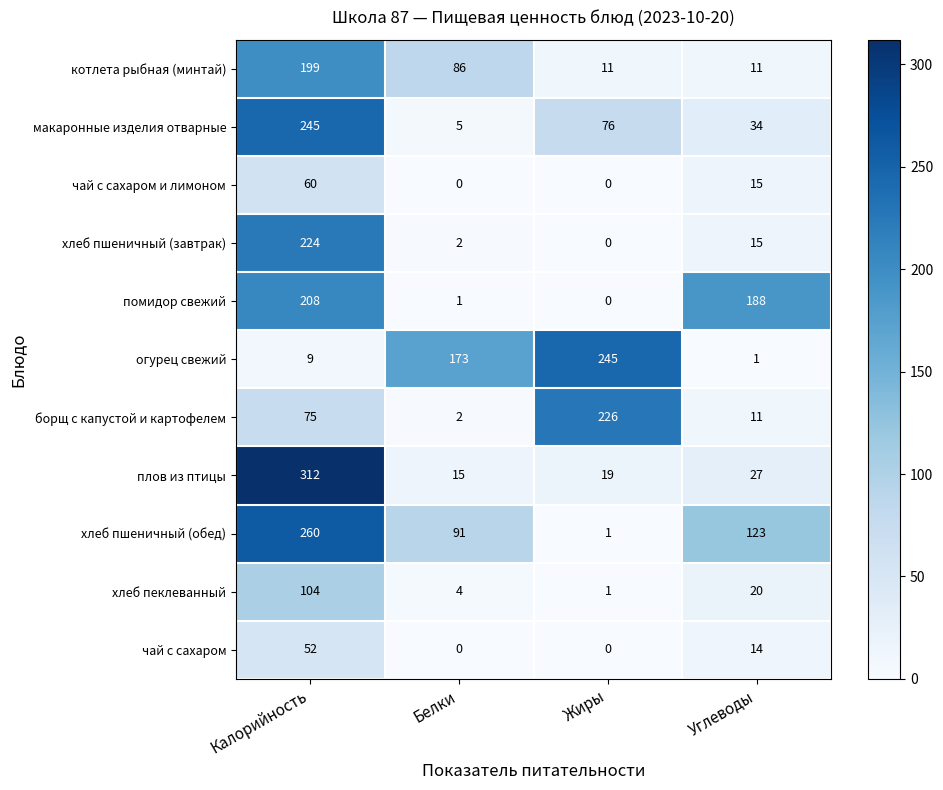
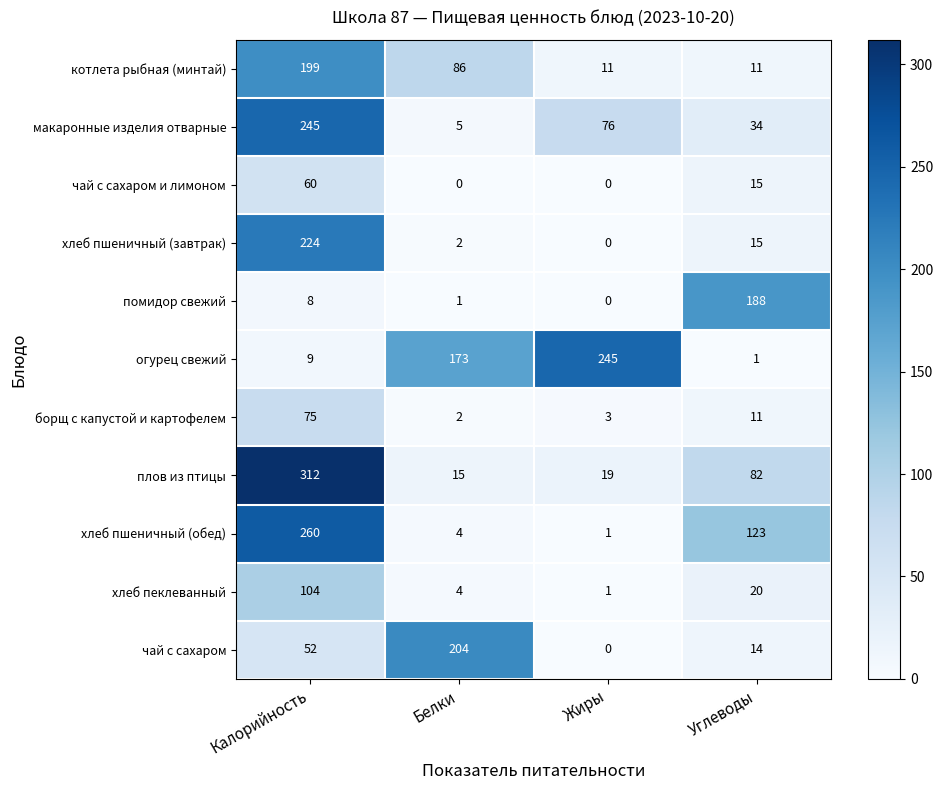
помидор свежий, Калорийность: 208 -> 8
борщ с капустой и картофелем, Жиры: 226 -> 3
плов из птицы, Углеводы: 27 -> 82
хлеб пшеничный (обед), Белки: 91 -> 4
чай с сахаром, Белки: 0 -> 204
